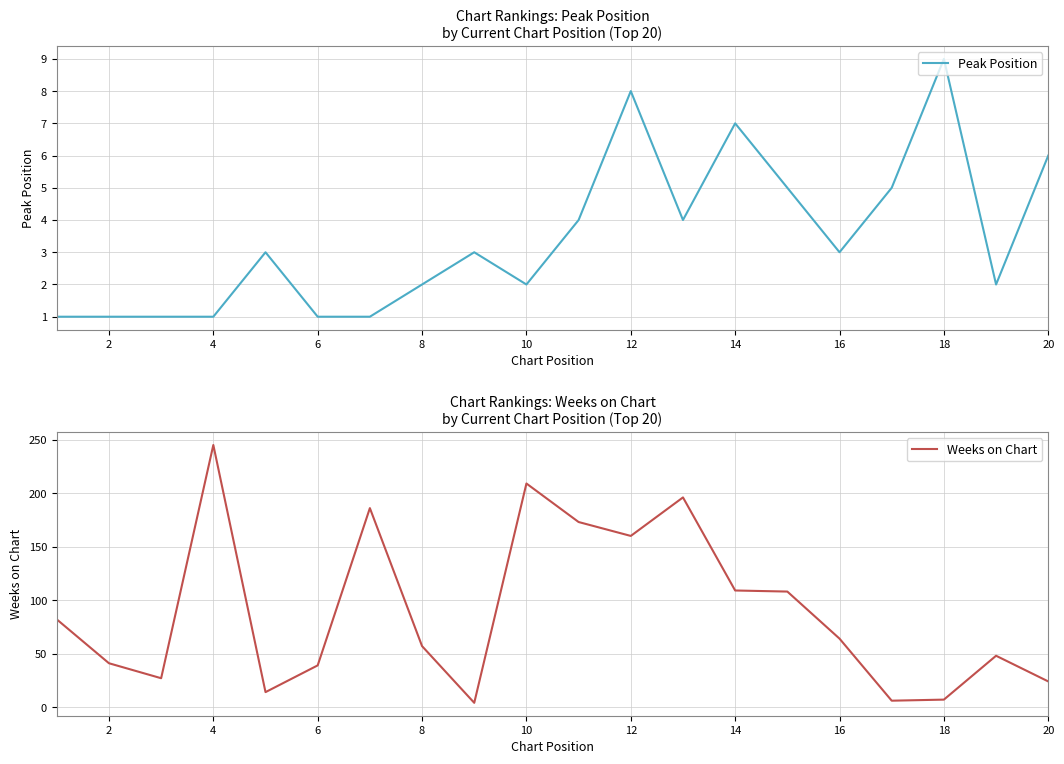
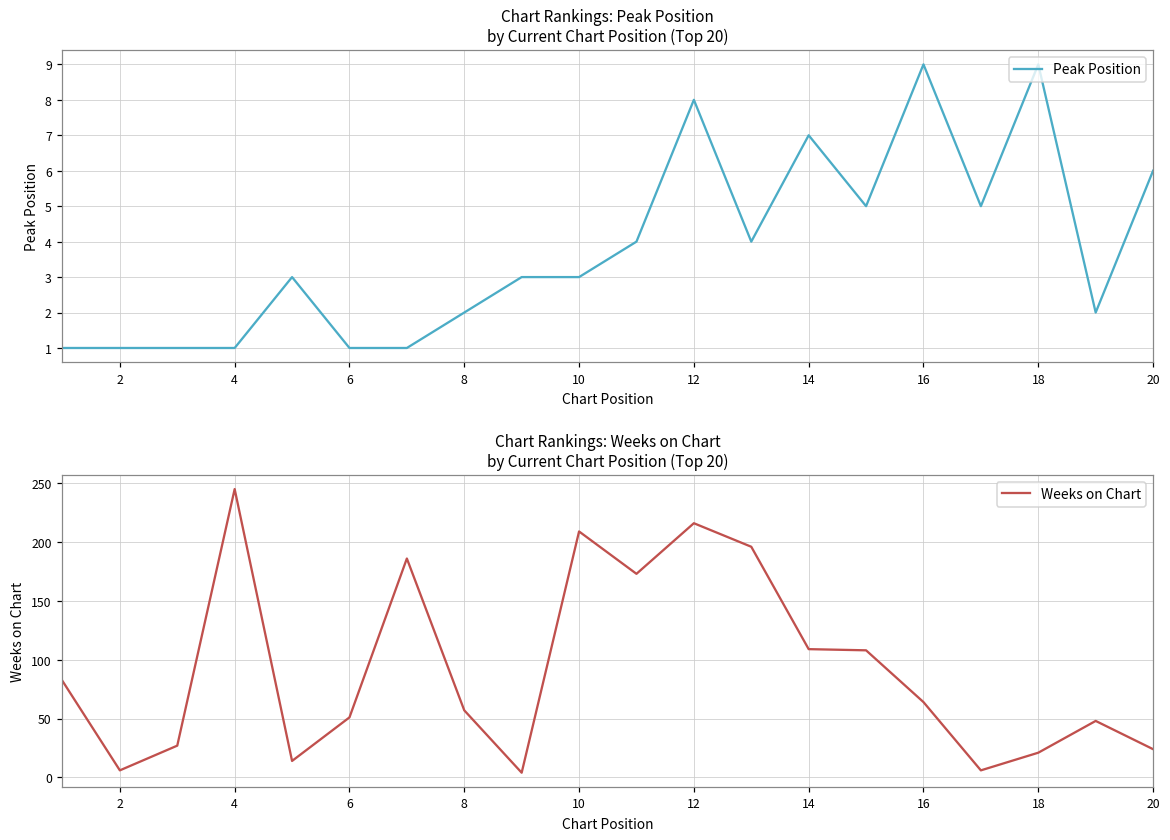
Chart Rankings: Peak Position by Current Chart Position (Top 20), 10: 2 -> 3
Chart Rankings: Peak Position by Current Chart Position (Top 20), 16: 3 -> 9
Chart Rankings: Weeks on Chart by Current Chart Position (Top 20), 2: 41 -> 6
Chart Rankings: Weeks on Chart by Current Chart Position (Top 20), 6: 39 -> 51
Chart Rankings: Weeks on Chart by Current Chart Position (Top 20), 12: 160 -> 216
Chart Rankings: Weeks on Chart by Current Chart Position (Top 20), 18: 7 -> 21
